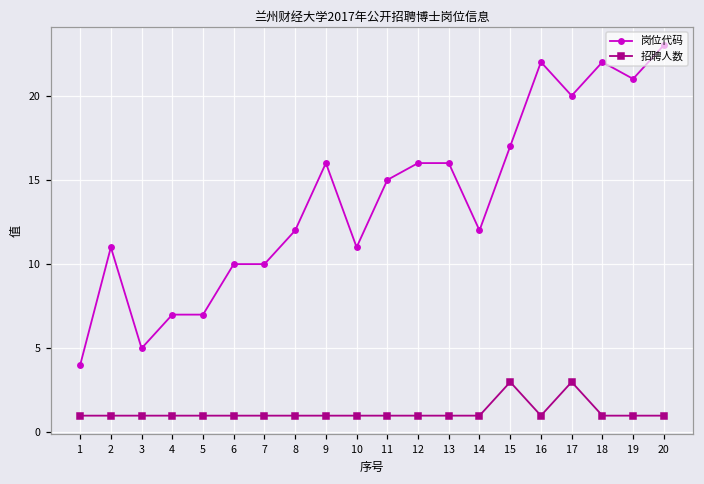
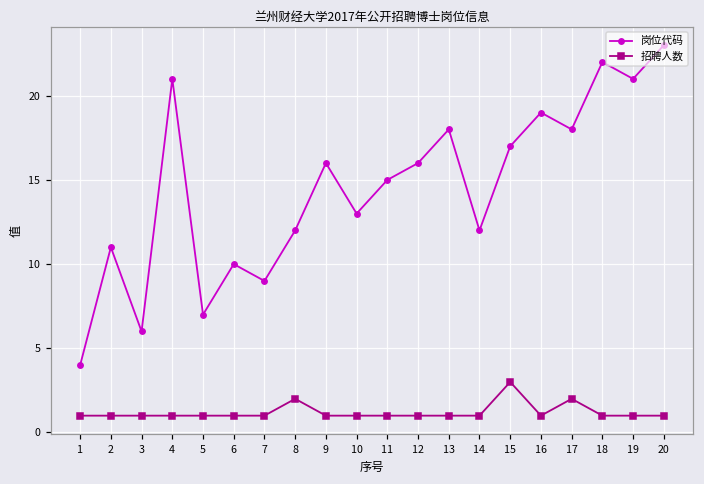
岗位代码, 3: 5.0 -> 6.0
岗位代码, 4: 7.0 -> 21.0
岗位代码, 7: 10.0 -> 9.0
招聘人数, 8: 1 -> 2
岗位代码, 10: 11.0 -> 13.0
岗位代码, 13: 16.0 -> 18.0
岗位代码, 16: 22.0 -> 19.0
岗位代码, 17: 20.0 -> 18.0
招聘人数, 17: 3 -> 2
